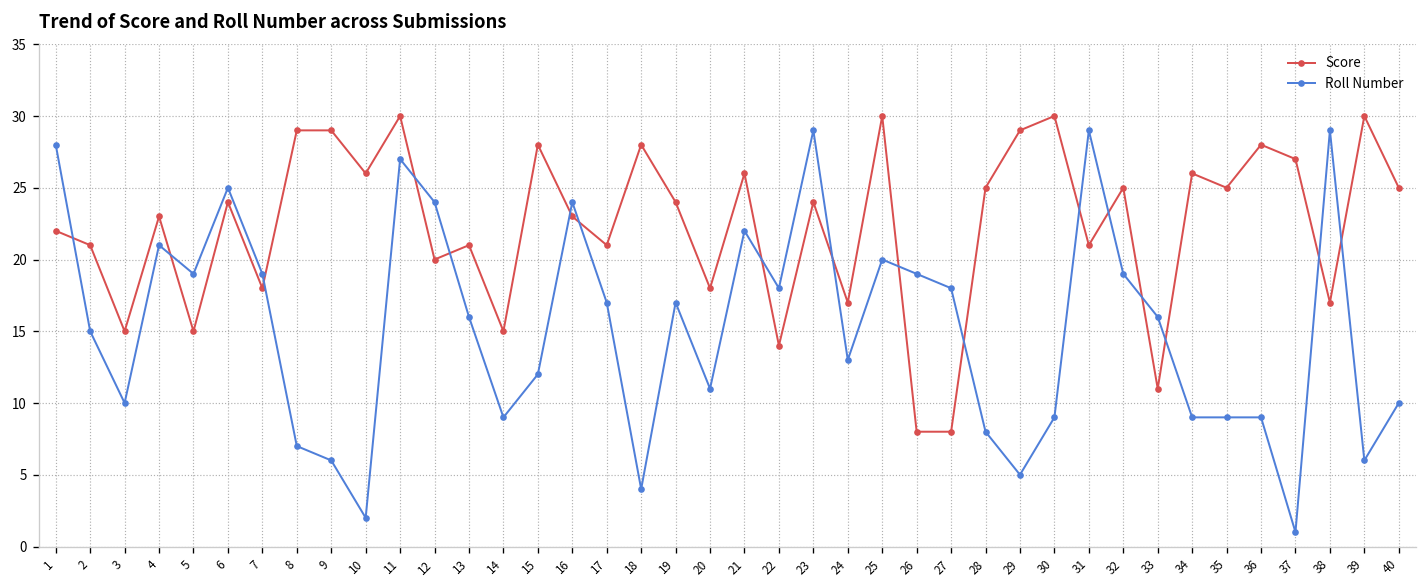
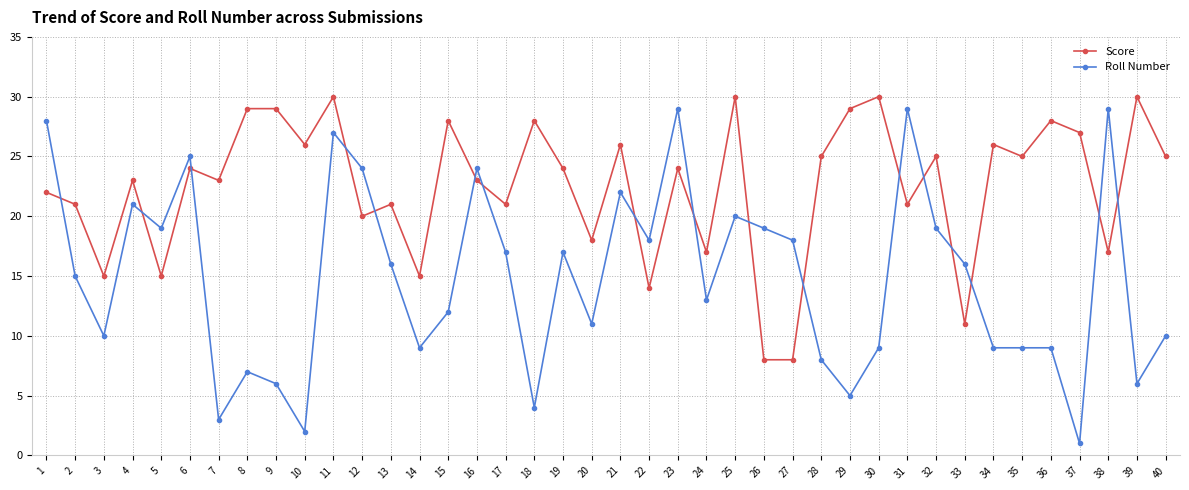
Score, 7: 18 -> 23
Roll Number, 7: 19 -> 3
